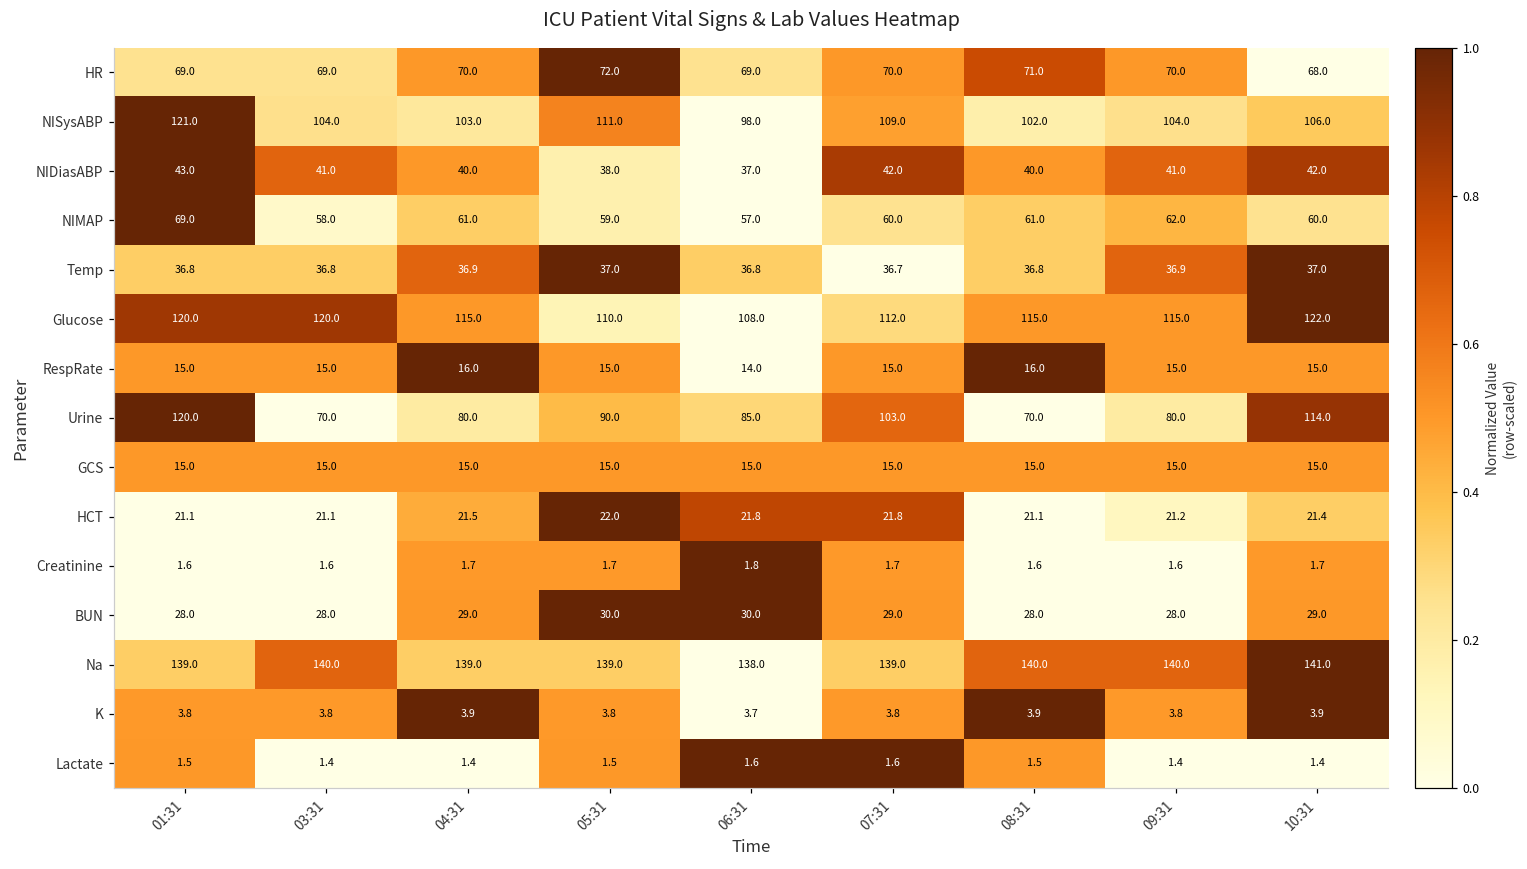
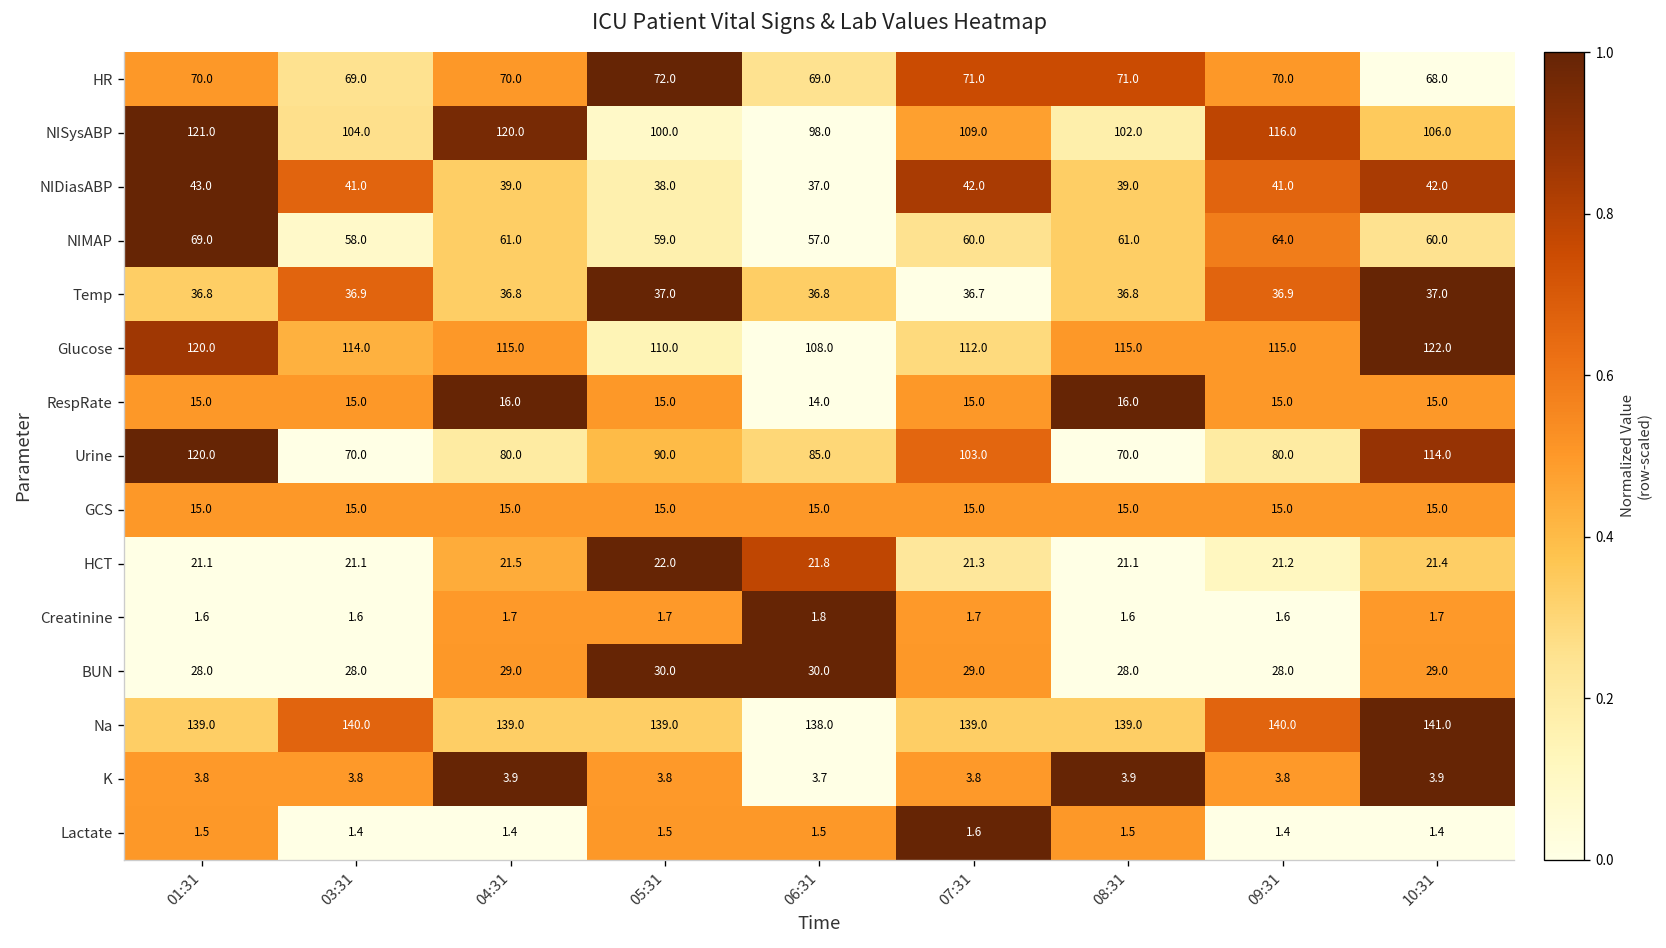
HR, 01:31: 69.0 -> 70.0
HR, 07:31: 70.0 -> 71.0
NISysABP, 04:31: 103.0 -> 120.0
NISysABP, 05:31: 111.0 -> 100.0
NISysABP, 09:31: 104.0 -> 116.0
NIDiasABP, 04:31: 40.0 -> 39.0
NIDiasABP, 08:31: 40.0 -> 39.0
NIMAP, 09:31: 62.0 -> 64.0
Temp, 03:31: 36.8 -> 36.9
Temp, 04:31: 36.9 -> 36.8
Glucose, 03:31: 120.0 -> 114.0
HCT, 07:31: 21.8 -> 21.3
Na, 08:31: 140.0 -> 139.0
Lactate, 06:31: 1.6 -> 1.5
